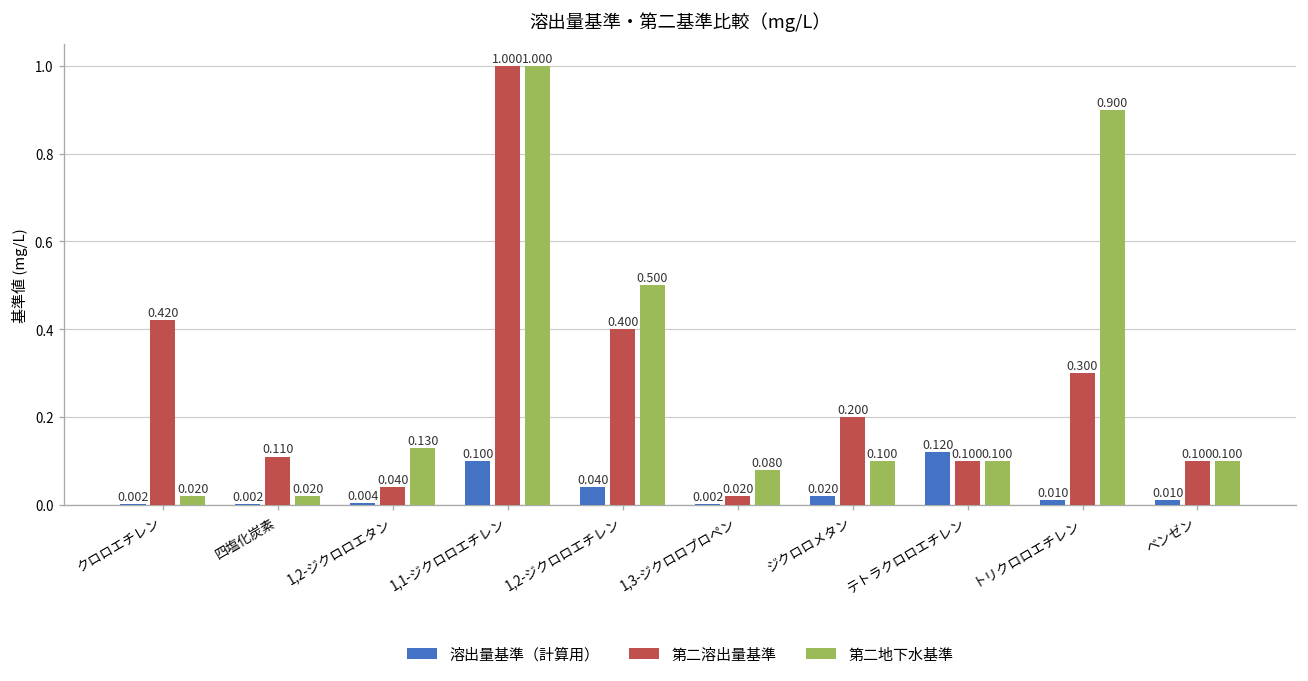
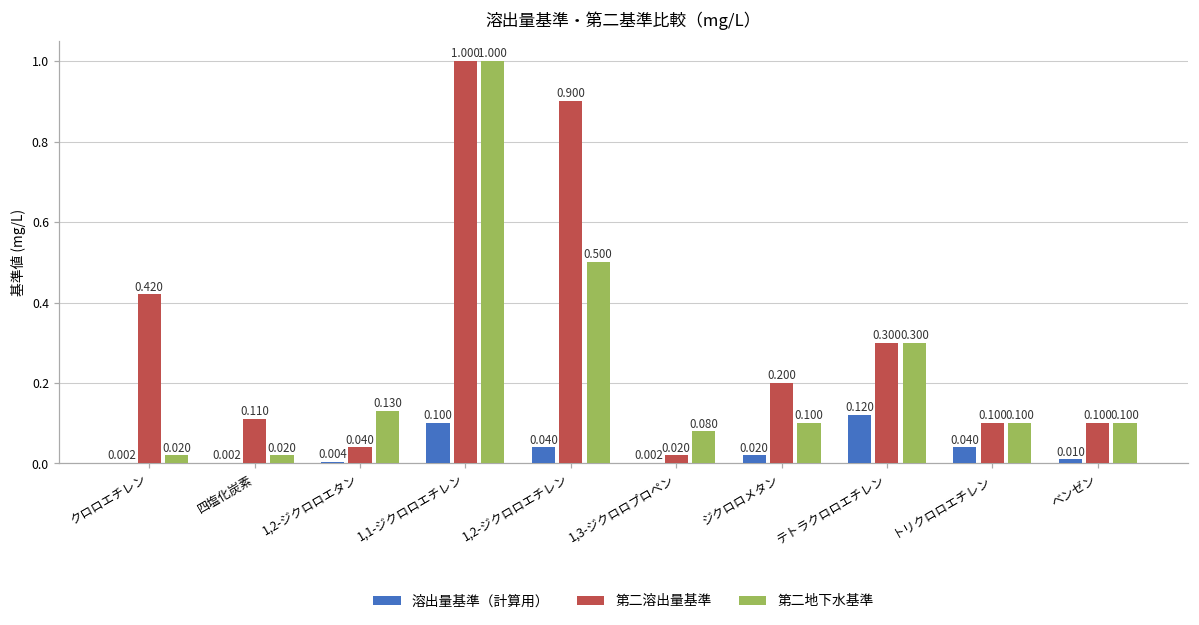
第二溶出量基準, 1,2-ジクロロエチレン: 0.400 -> 0.900
第二溶出量基準, テトラクロロエチレン: 0.100 -> 0.300
第二地下水基準, テトラクロロエチレン: 0.100 -> 0.300
溶出量基準（計算用）, トリクロロエチレン: 0.010 -> 0.040
第二溶出量基準, トリクロロエチレン: 0.300 -> 0.100
第二地下水基準, トリクロロエチレン: 0.900 -> 0.100
